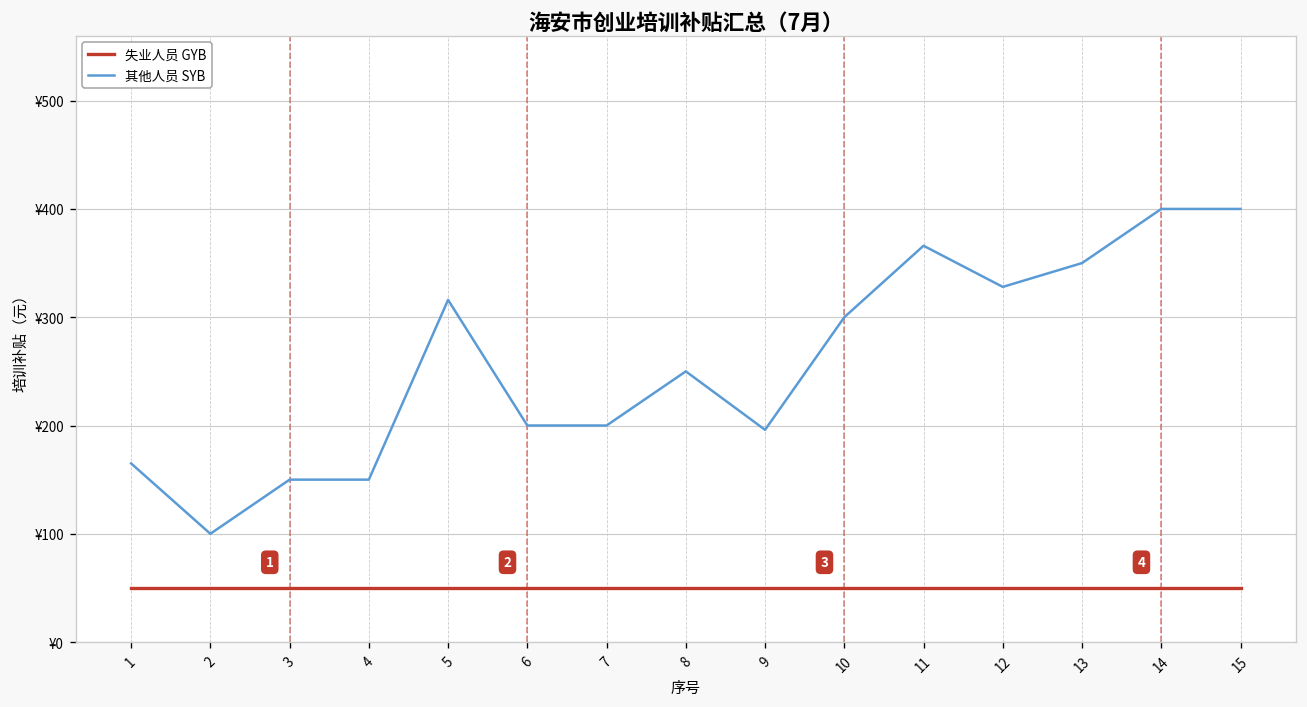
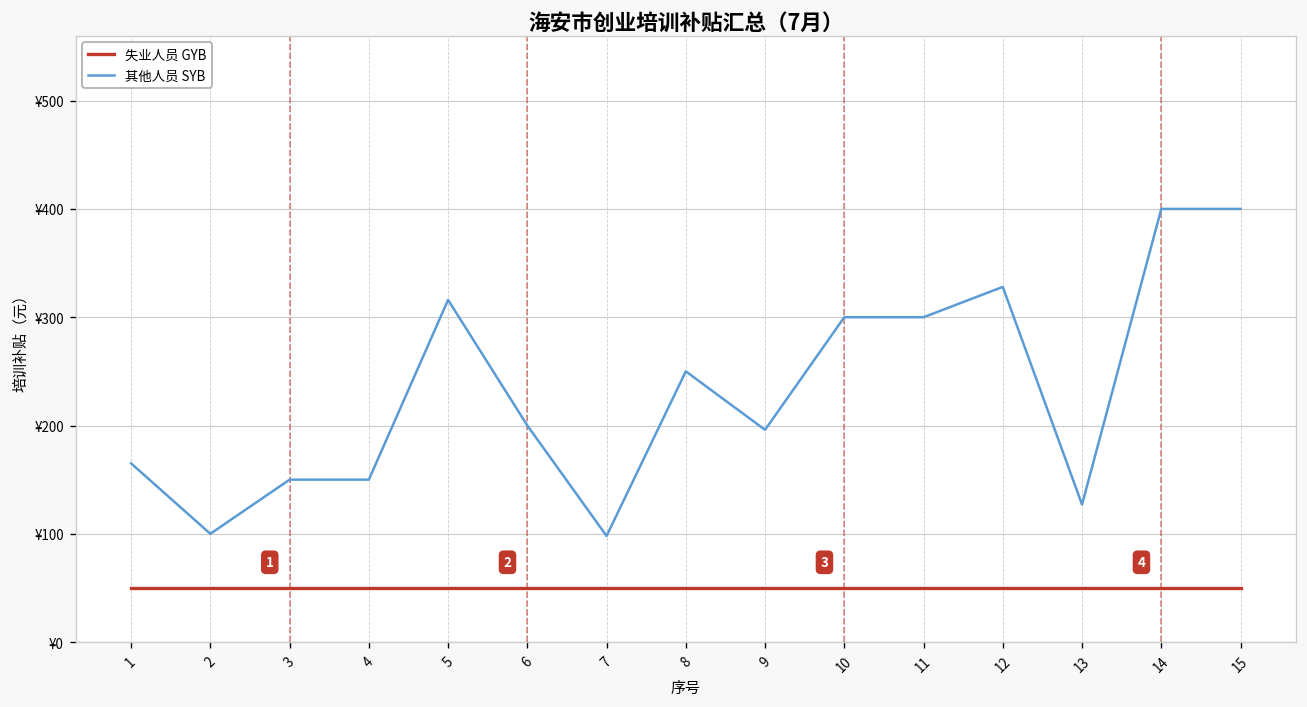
其他人员 SYB, 7: ¥200 -> ¥100
其他人员 SYB, 11: ¥370 -> ¥300
其他人员 SYB, 13: ¥350 -> ¥130
